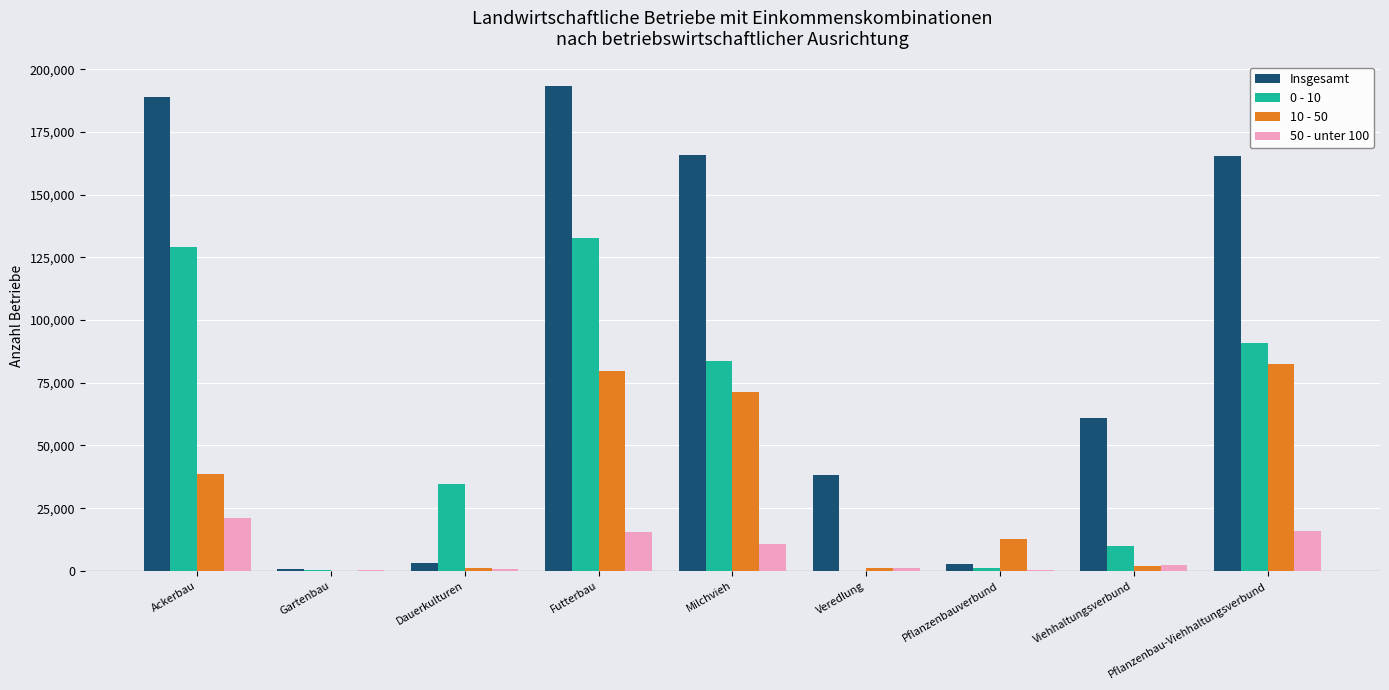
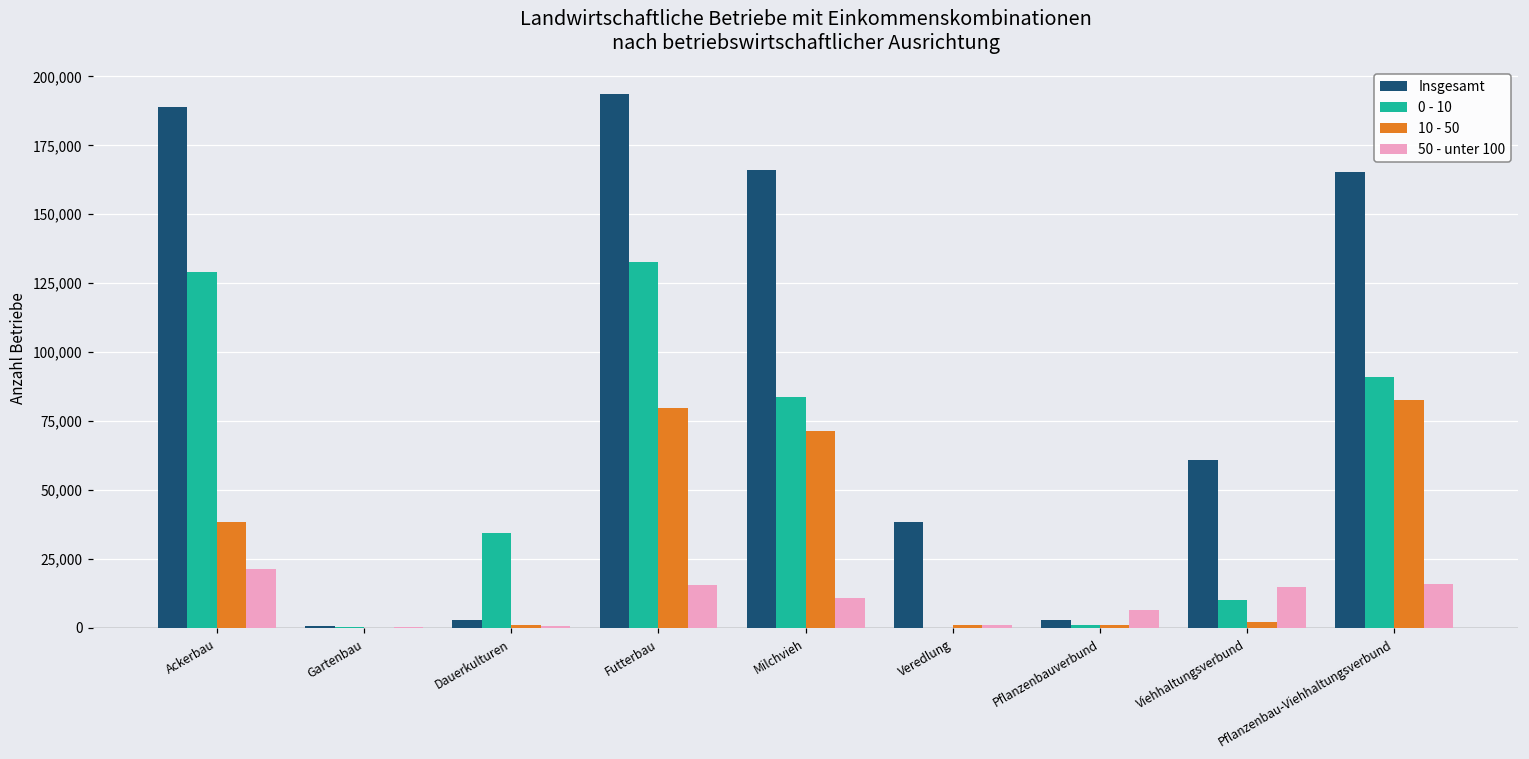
10 - 50, Pflanzenbauverbund: 13,000 -> 1,000
50 - unter 100, Pflanzenbauverbund: 0 -> 7,000
50 - unter 100, Viehhaltungsverbund: 2,000 -> 15,000
